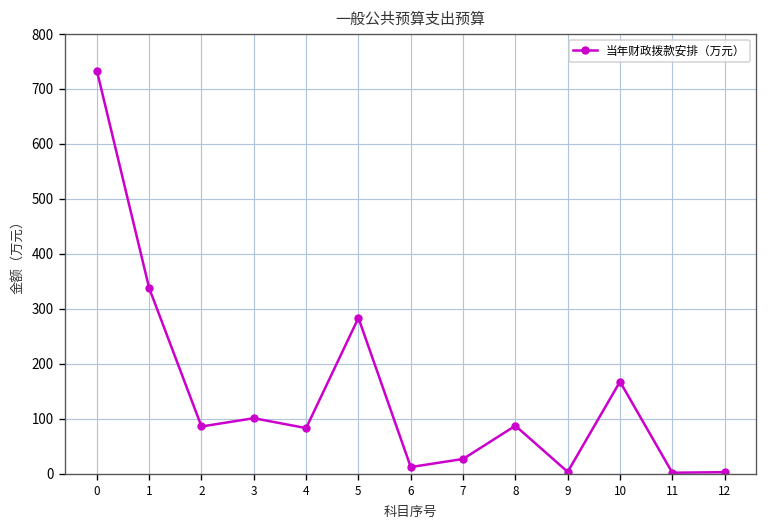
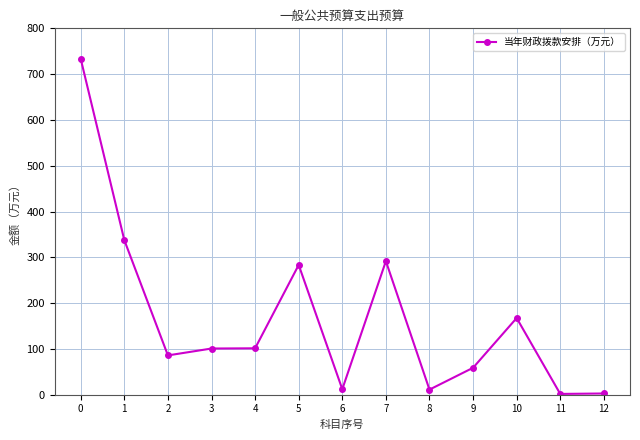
4: 80 -> 100
7: 30 -> 290
8: 90 -> 10
9: 0 -> 60
